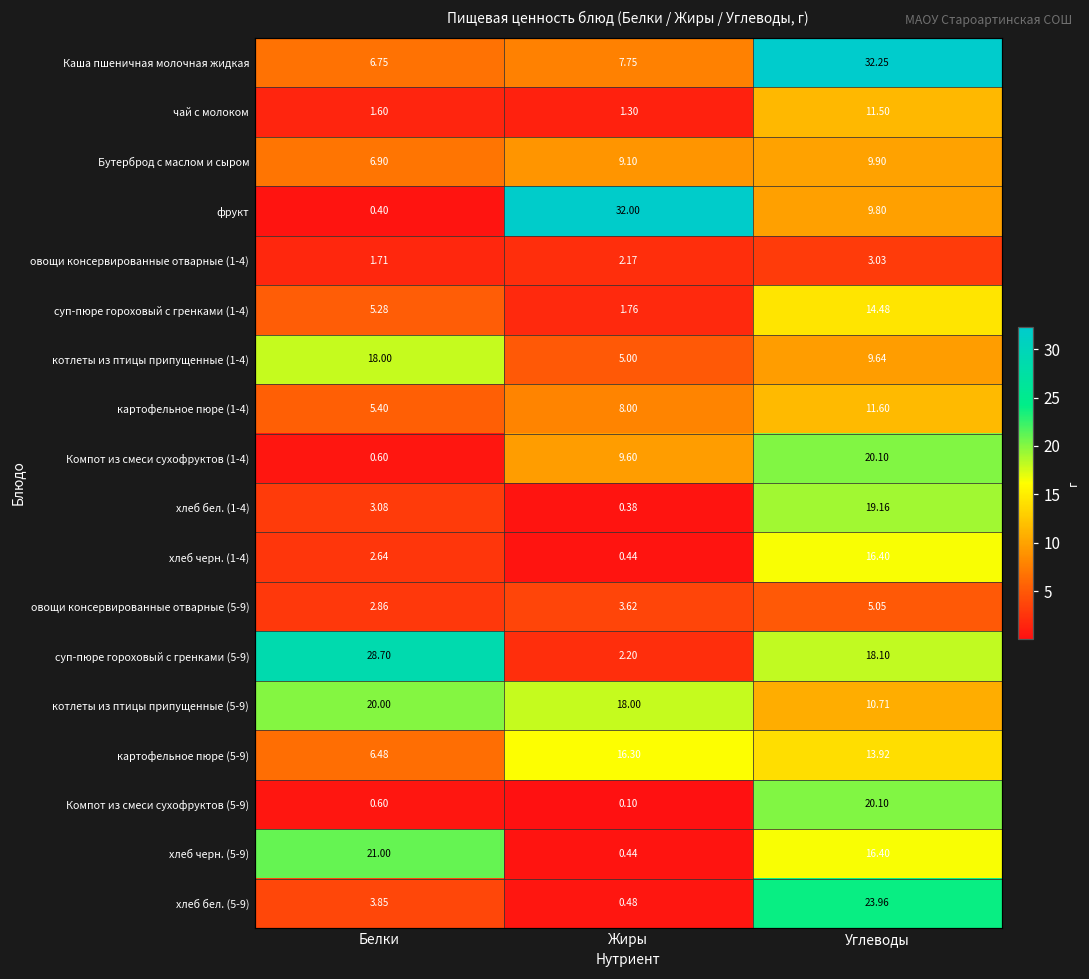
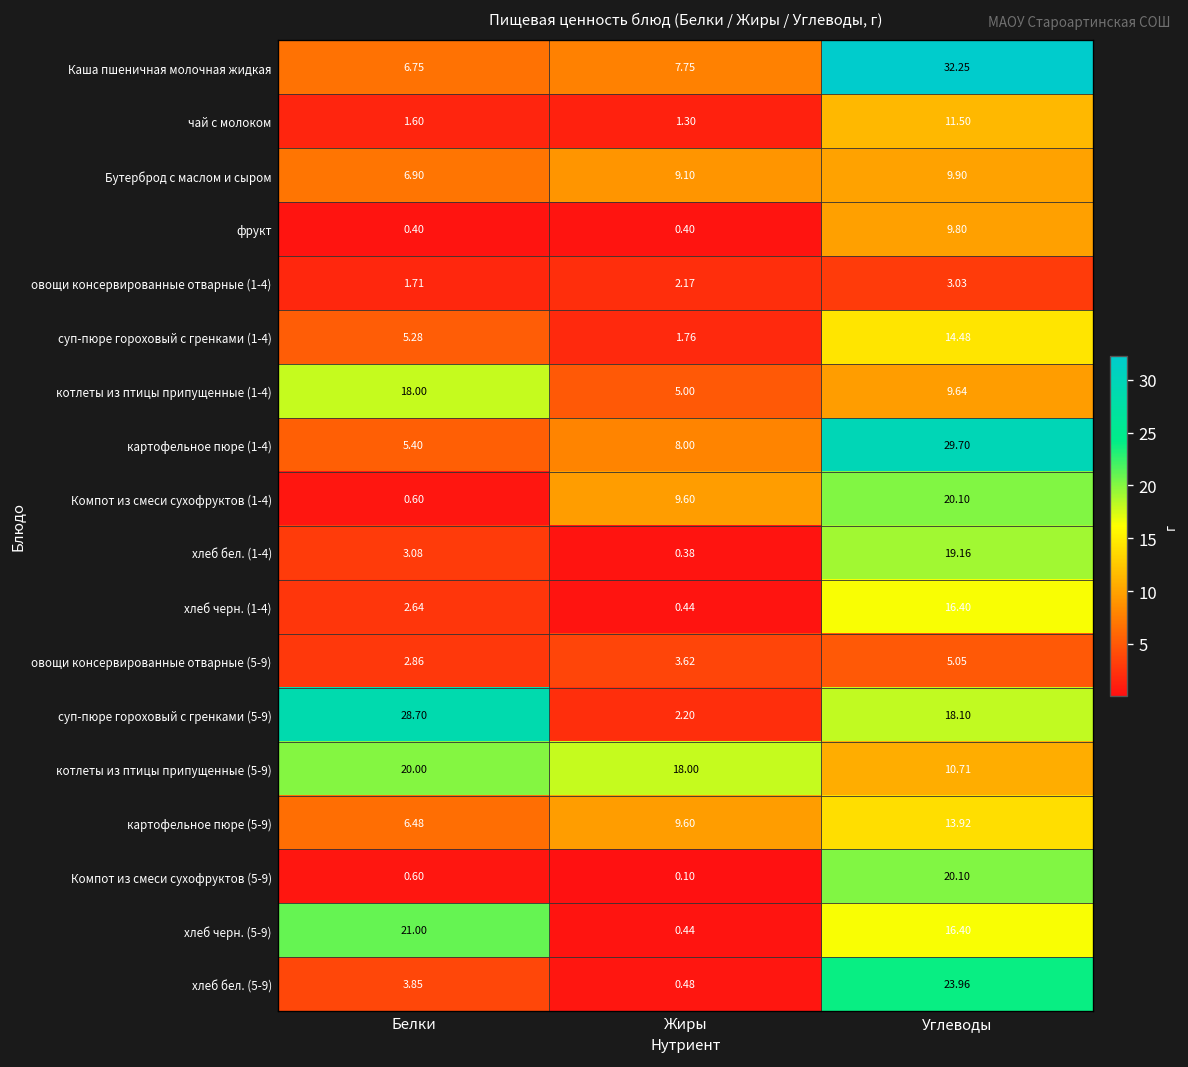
фрукт, Жиры: 32.00 -> 0.40
картофельное пюре (1-4), Углеводы: 11.60 -> 29.70
картофельное пюре (5-9), Жиры: 16.30 -> 9.60
